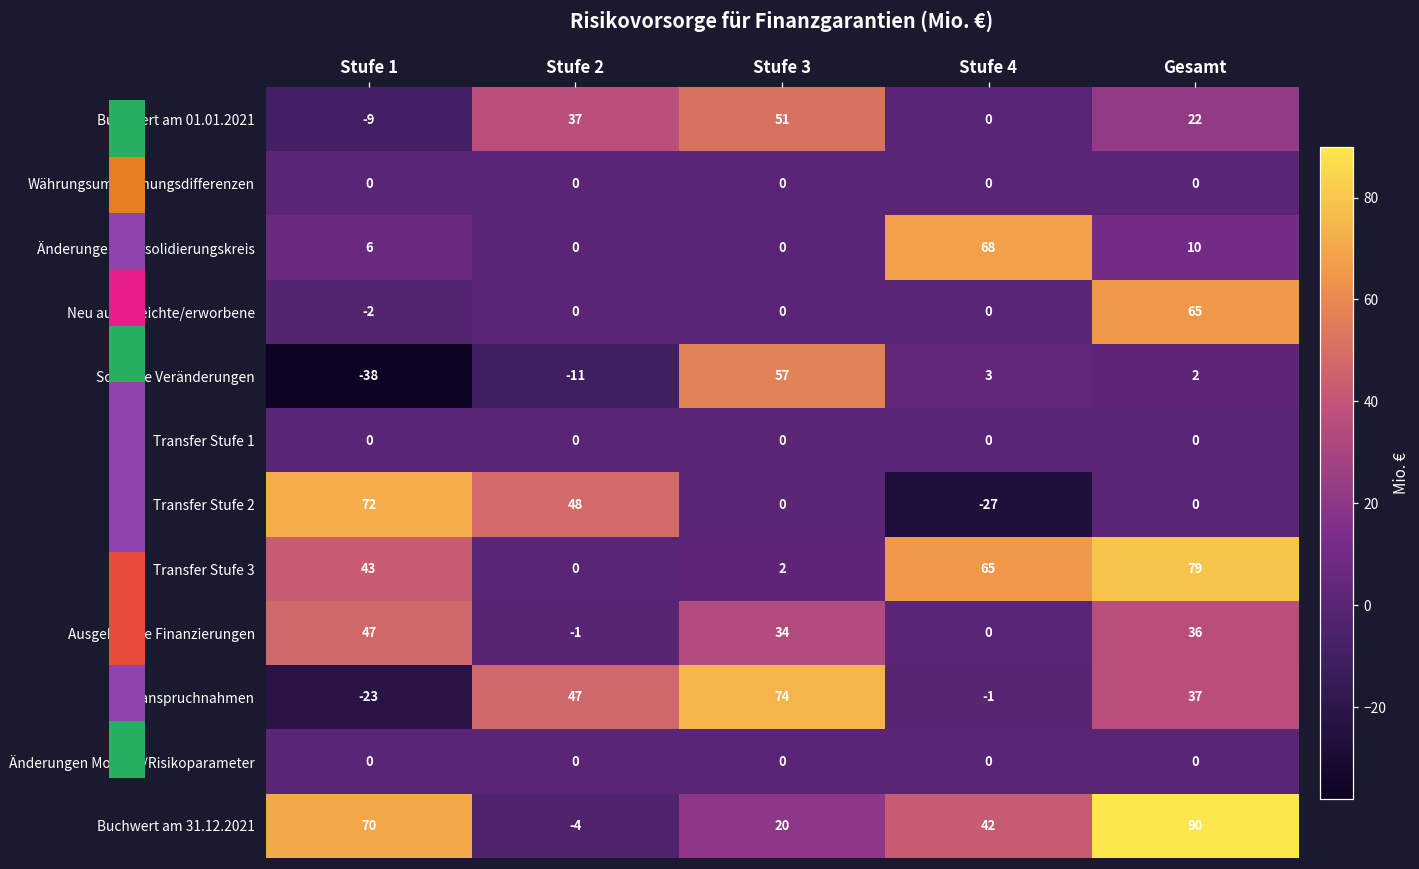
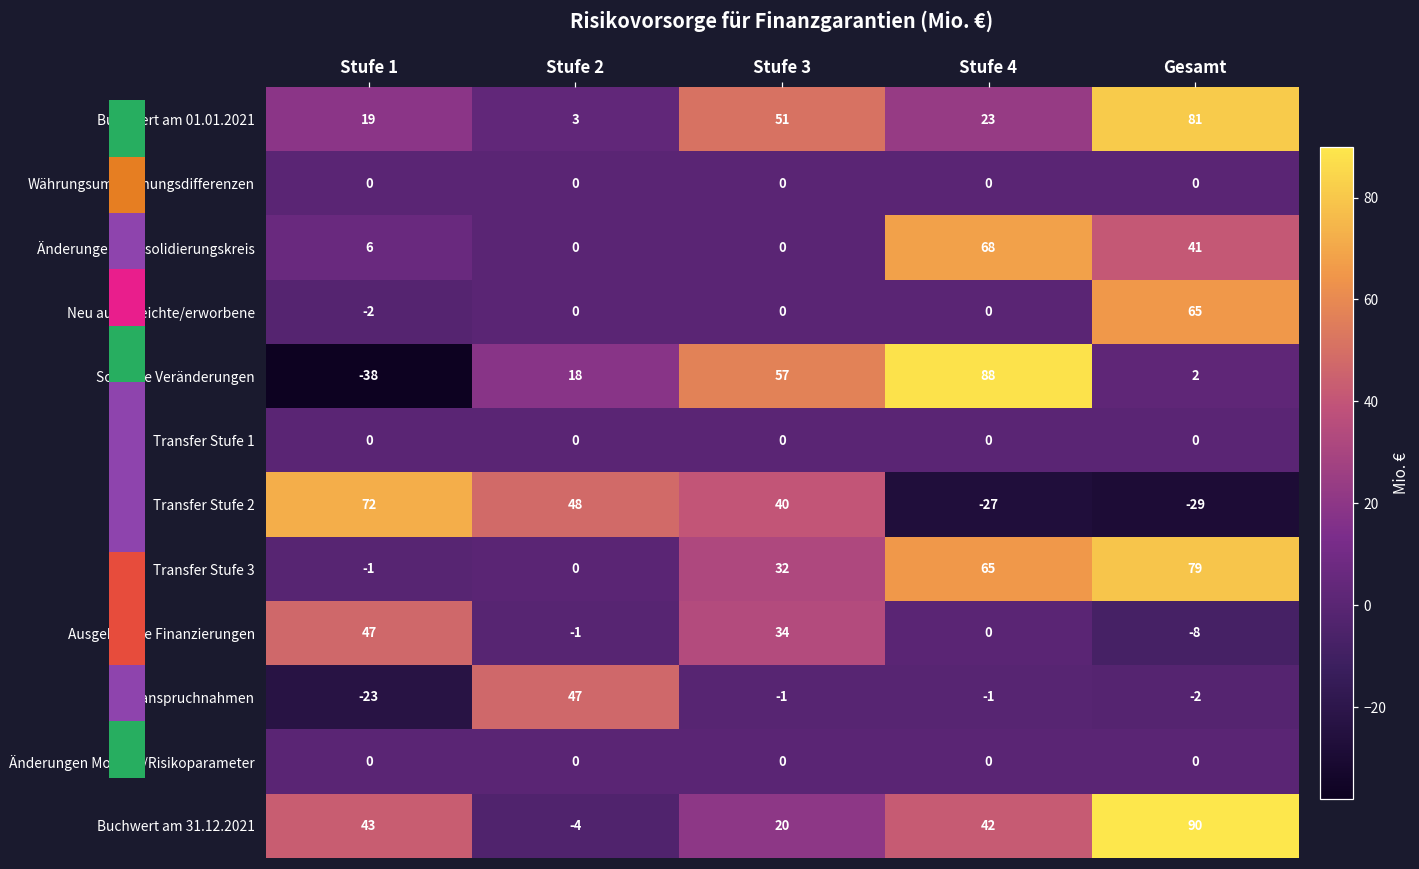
Buchwert am 01.01.2021, Stufe 1: -9 -> 19
Buchwert am 01.01.2021, Stufe 2: 37 -> 3
Buchwert am 01.01.2021, Stufe 4: 0 -> 23
Buchwert am 01.01.2021, Gesamt: 22 -> 81
Änderungen Konsolidierungskreis, Gesamt: 10 -> 41
Sonstige Veränderungen, Stufe 2: -11 -> 18
Sonstige Veränderungen, Stufe 4: 3 -> 88
Transfer Stufe 2, Stufe 3: 0 -> 40
Transfer Stufe 2, Gesamt: 0 -> -29
Transfer Stufe 3, Stufe 1: 43 -> -1
Transfer Stufe 3, Stufe 3: 2 -> 32
Ausgebuchte Finanzierungen, Gesamt: 36 -> -8
Inanspruchnahmen, Stufe 3: 74 -> -1
Inanspruchnahmen, Gesamt: 37 -> -2
Buchwert am 31.12.2021, Stufe 1: 70 -> 43
